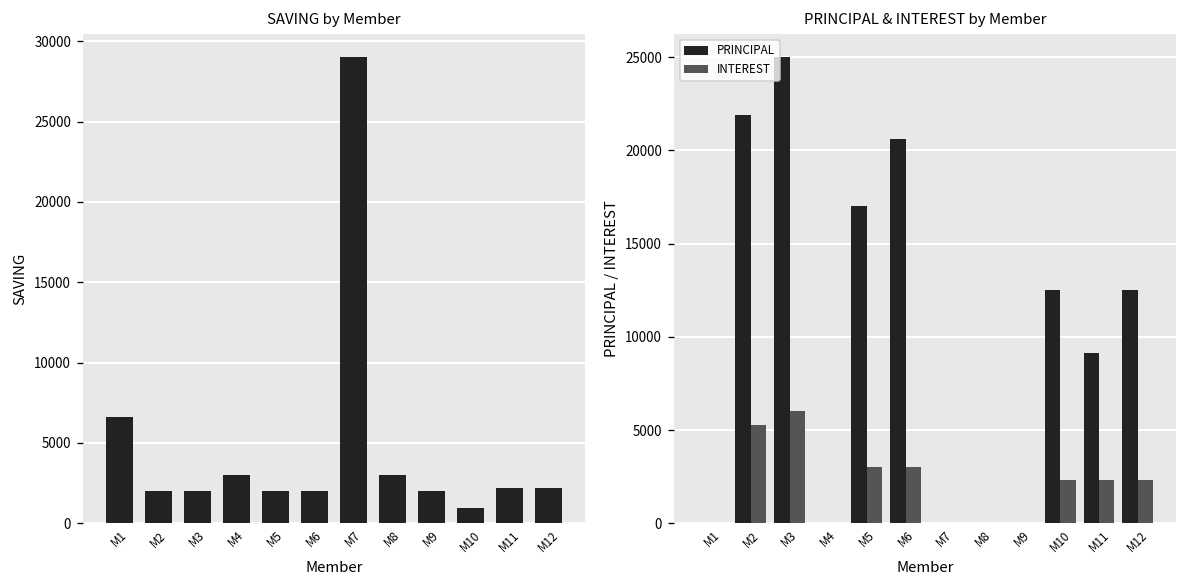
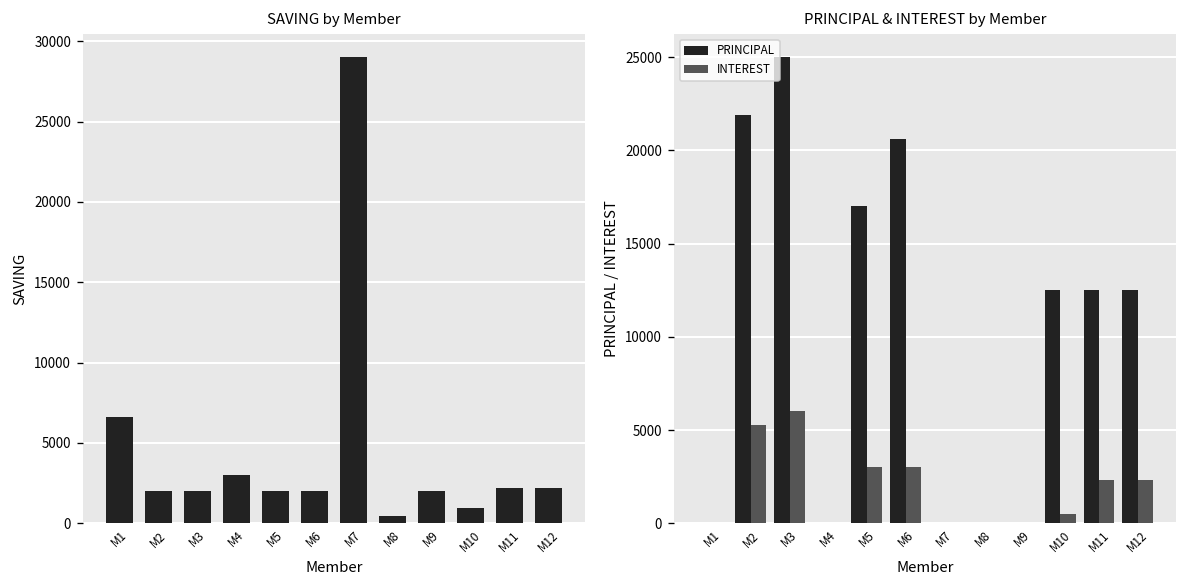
SAVING by Member, M8: 3000 -> 400
PRINCIPAL & INTEREST by Member, INTEREST, M10: 2300 -> 500
PRINCIPAL & INTEREST by Member, PRINCIPAL, M11: 9100 -> 12500
